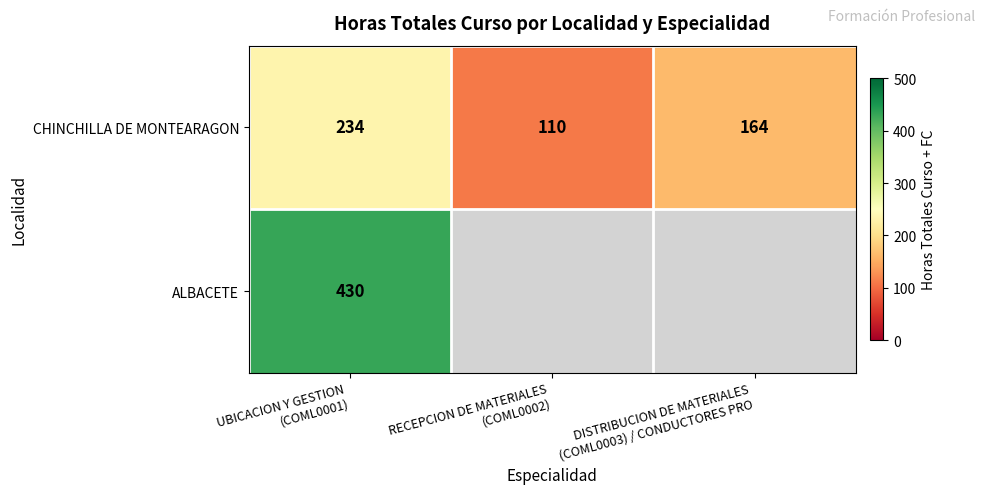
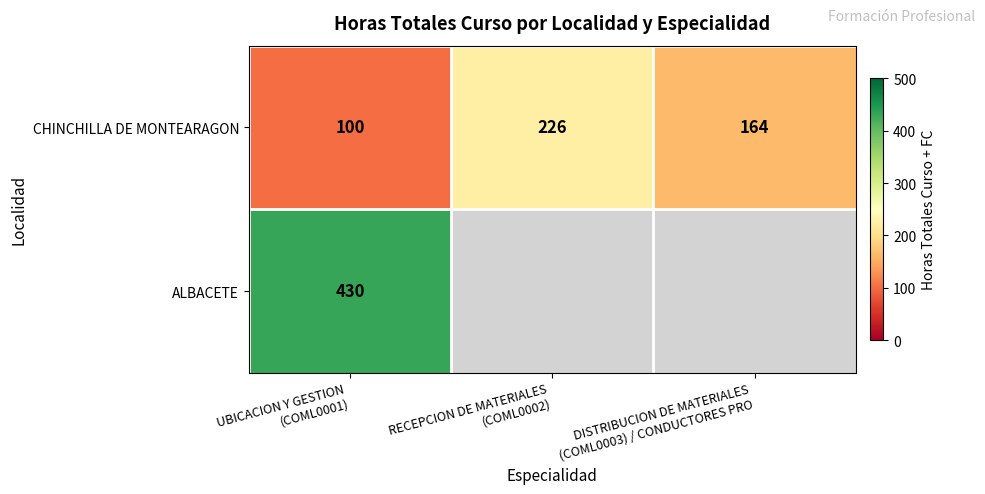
CHINCHILLA DE MONTEARAGON, UBICACION Y GESTION (COML0001): 234 -> 100
CHINCHILLA DE MONTEARAGON, RECEPCION DE MATERIALES (COML0002): 110 -> 226
